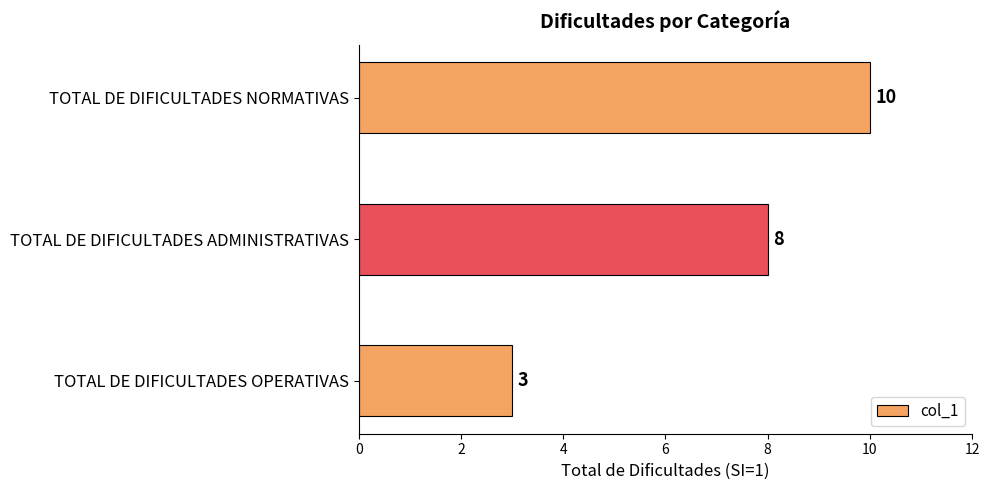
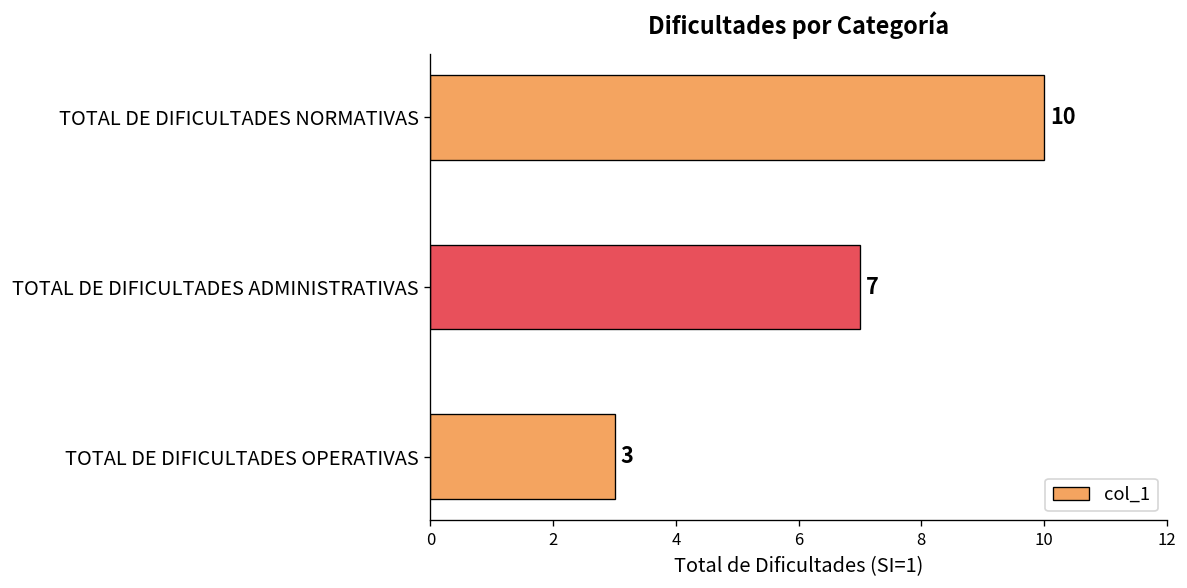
TOTAL DE DIFICULTADES ADMINISTRATIVAS: 8 -> 7
